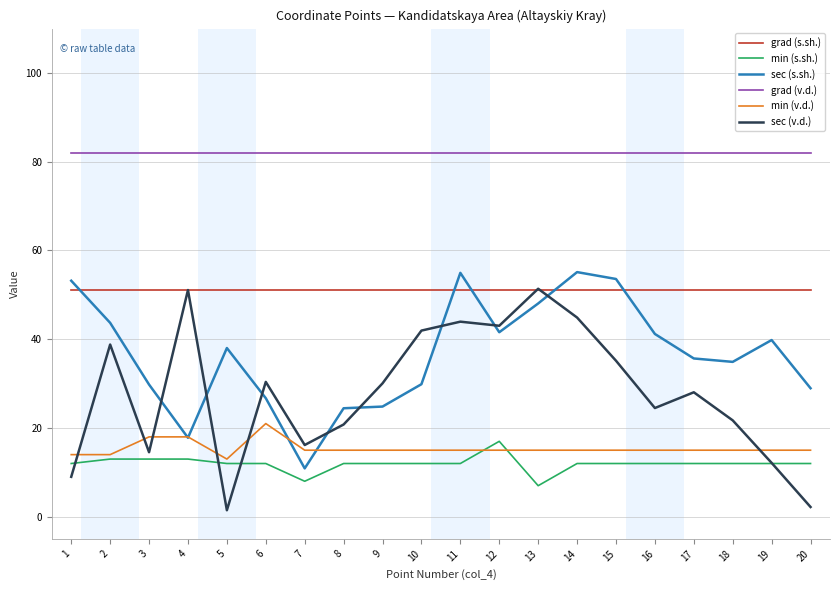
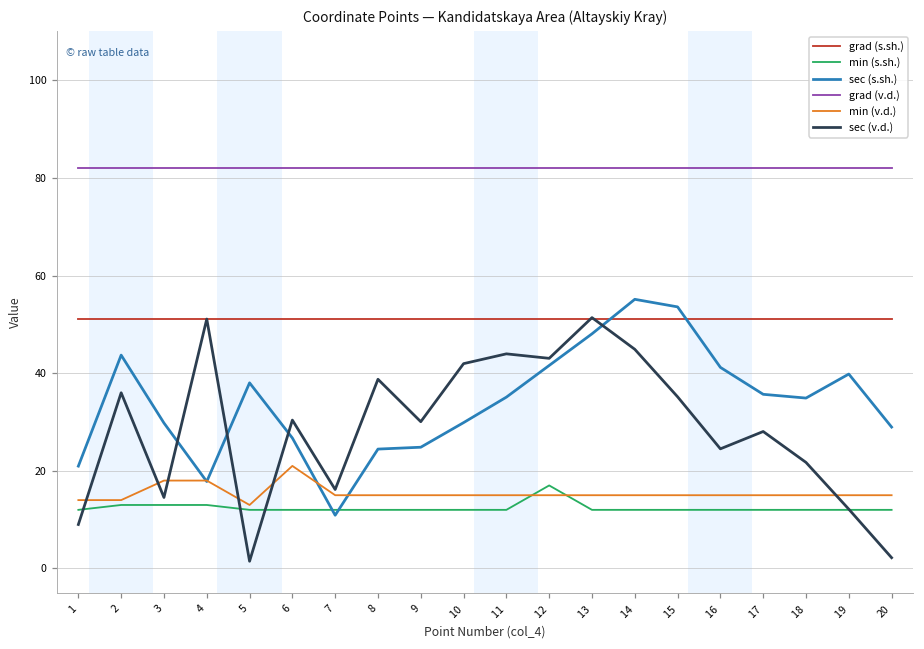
sec (s.sh.), 1: 53 -> 21
sec (v.d.), 2: 39 -> 36
min (s.sh.), 7: 8 -> 12
sec (v.d.), 8: 21 -> 39
sec (s.sh.), 11: 55 -> 35
min (s.sh.), 13: 7 -> 12
